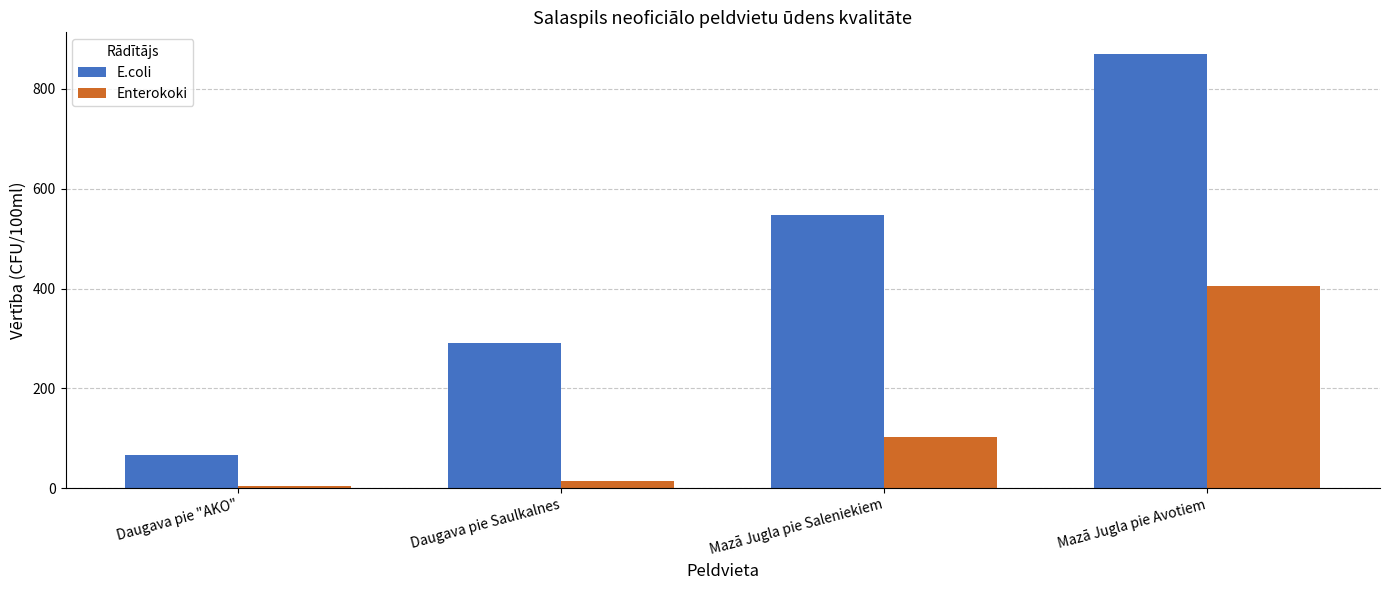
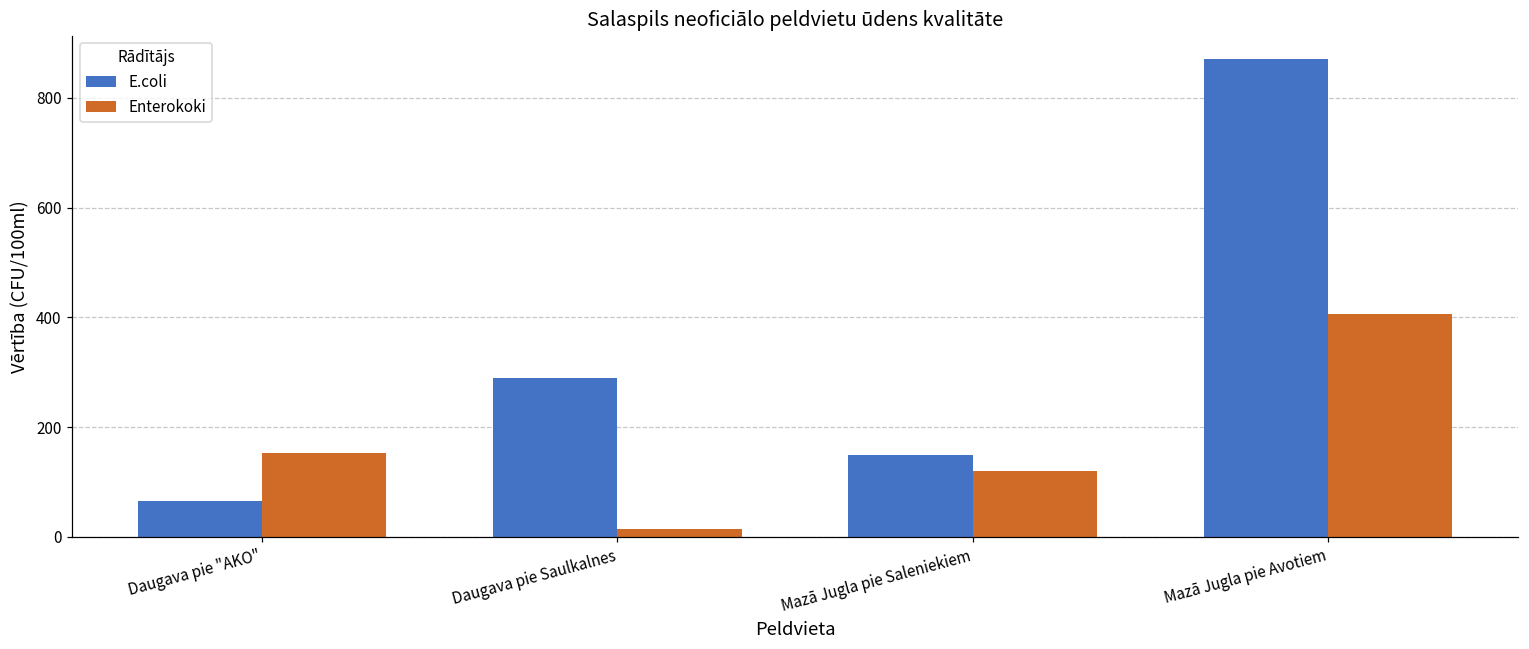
Enterokoki, Daugava pie "AKO": 0 -> 150
E.coli, Mazā Jugla pie Saleniekiem: 550 -> 150
Enterokoki, Mazā Jugla pie Saleniekiem: 100 -> 120
